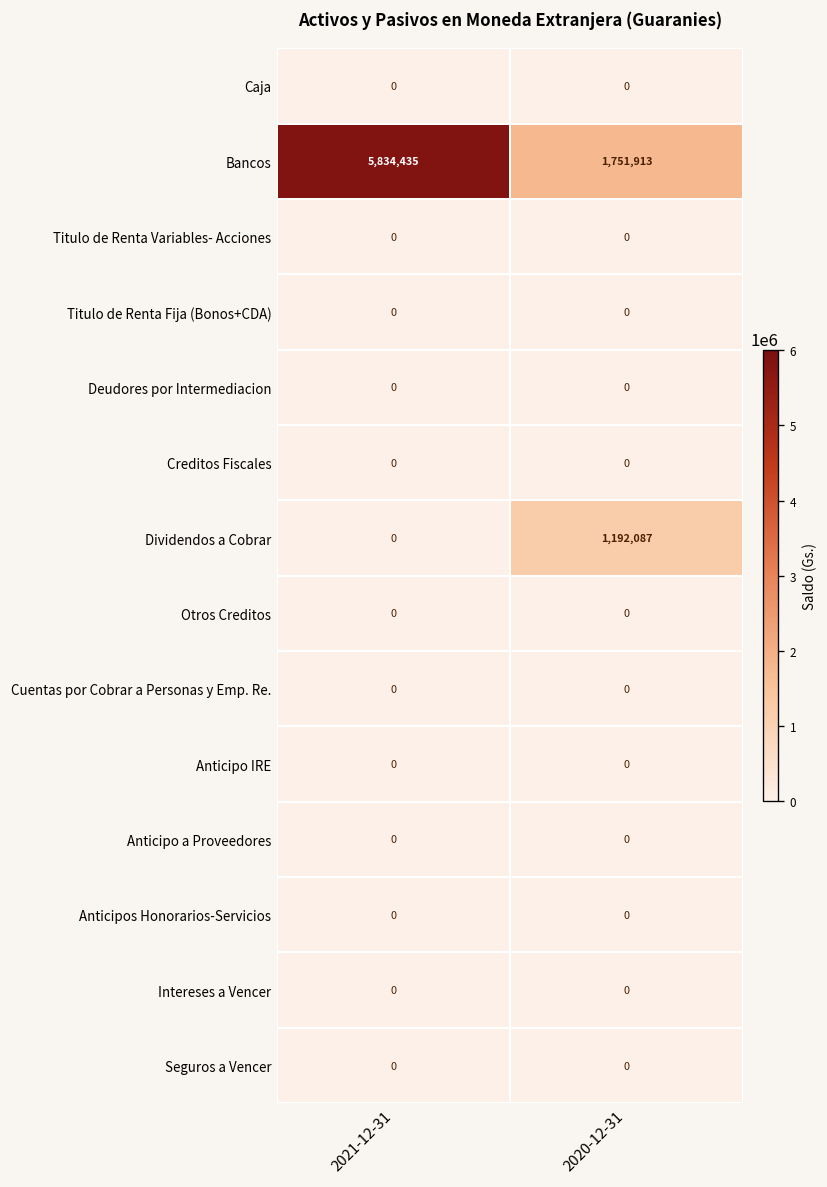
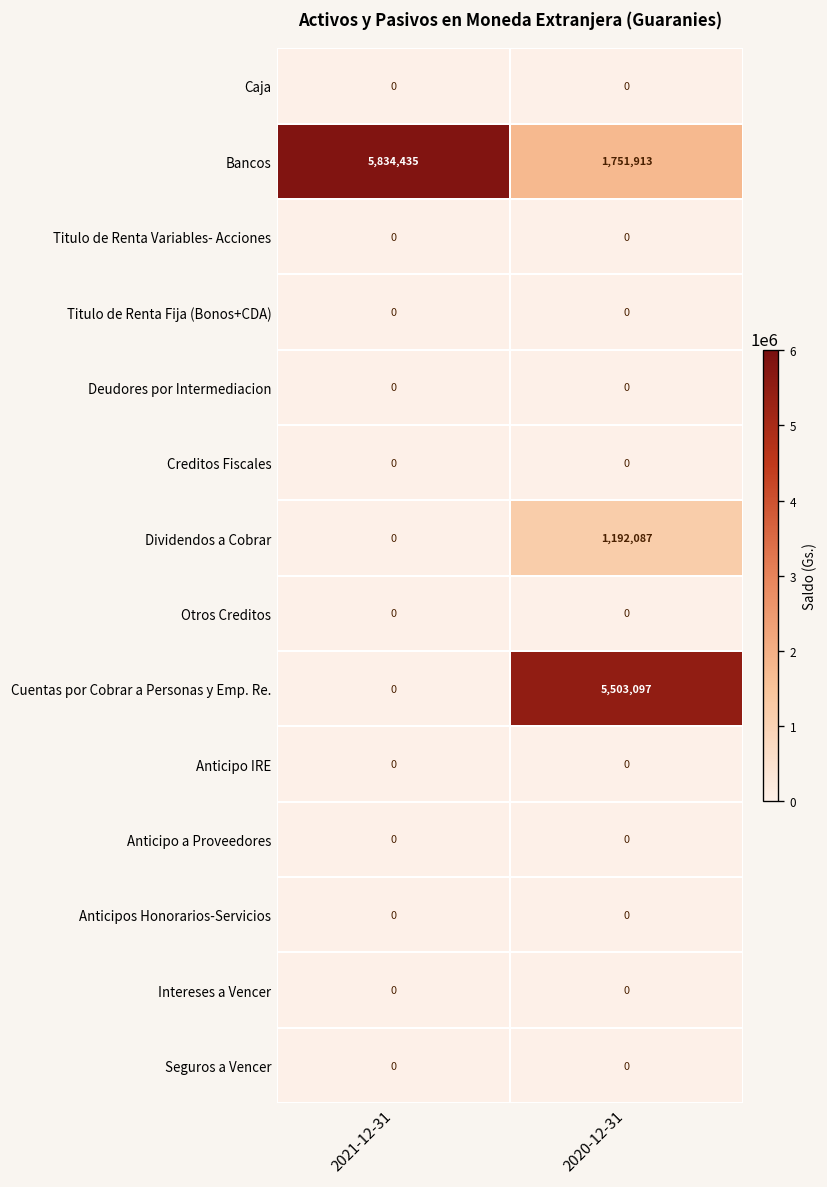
Cuentas por Cobrar a Personas y Emp. Re., 2020-12-31: 0 -> 5,503,097
